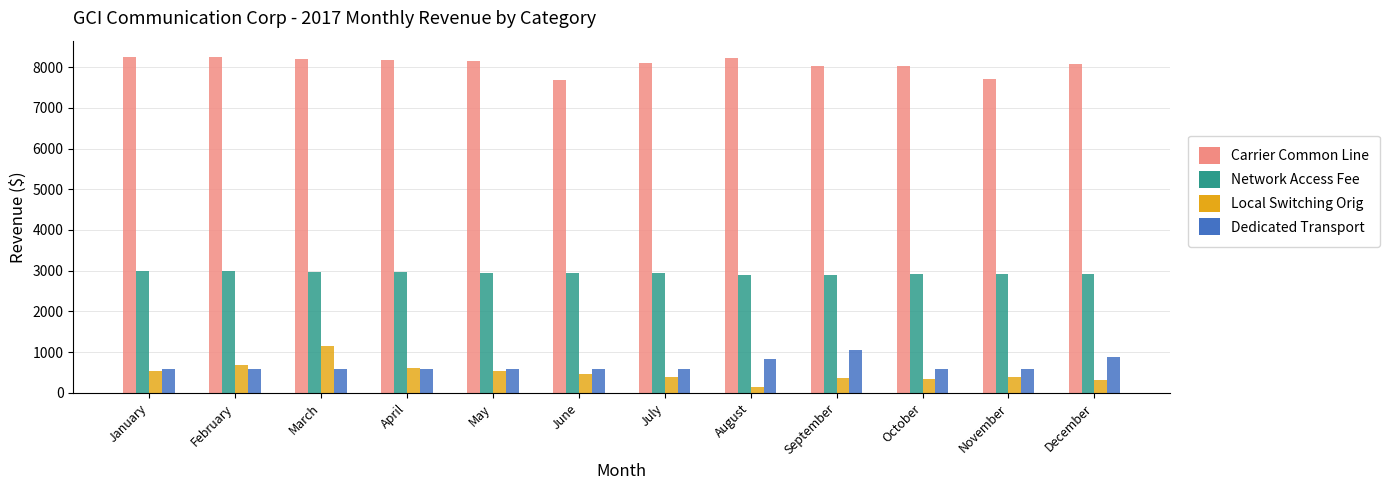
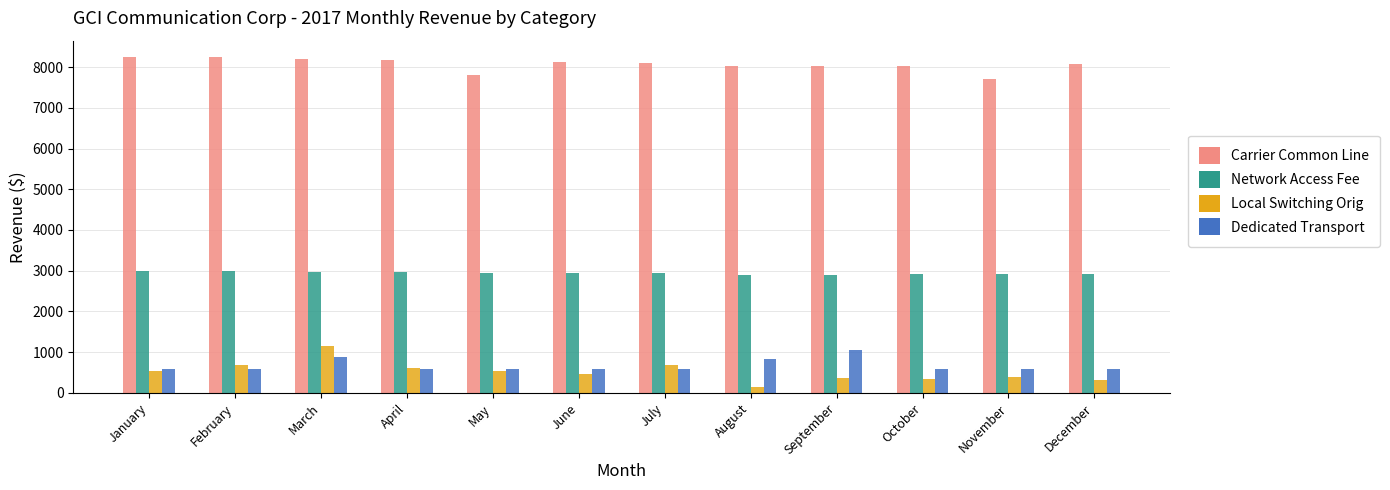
Dedicated Transport, March: 600 -> 900
Carrier Common Line, May: 8100 -> 7800
Carrier Common Line, June: 7700 -> 8100
Local Switching Orig, July: 400 -> 700
Carrier Common Line, August: 8200 -> 8000
Dedicated Transport, December: 900 -> 600
